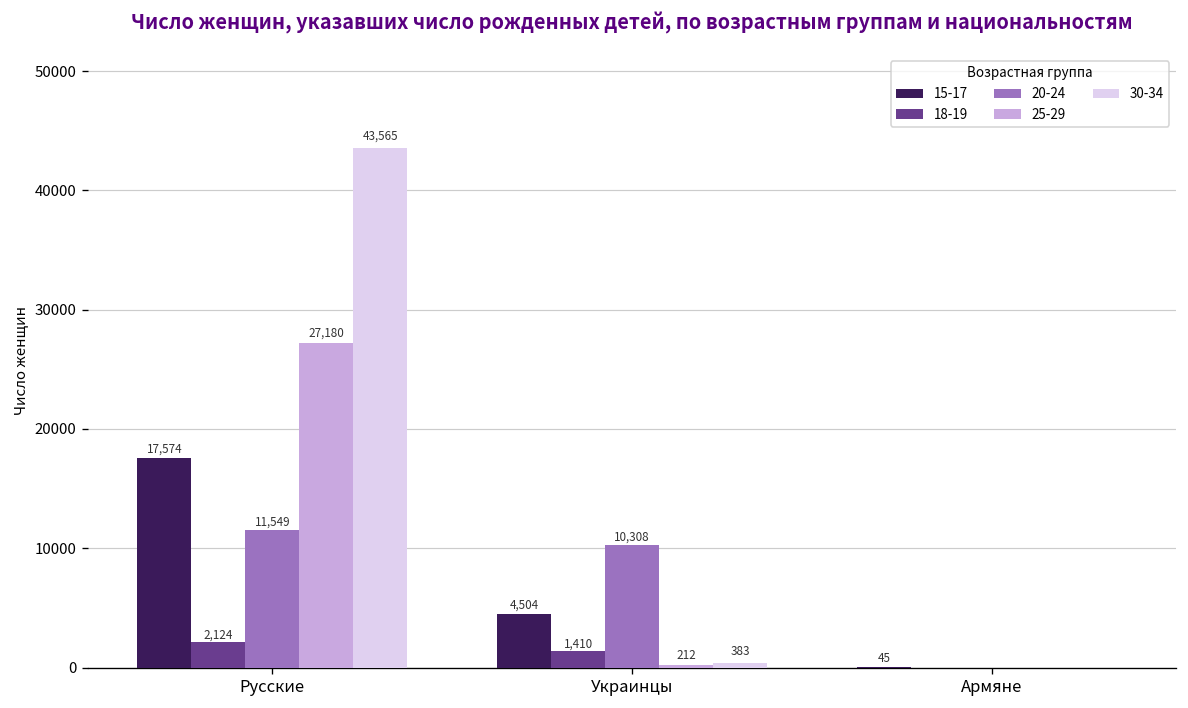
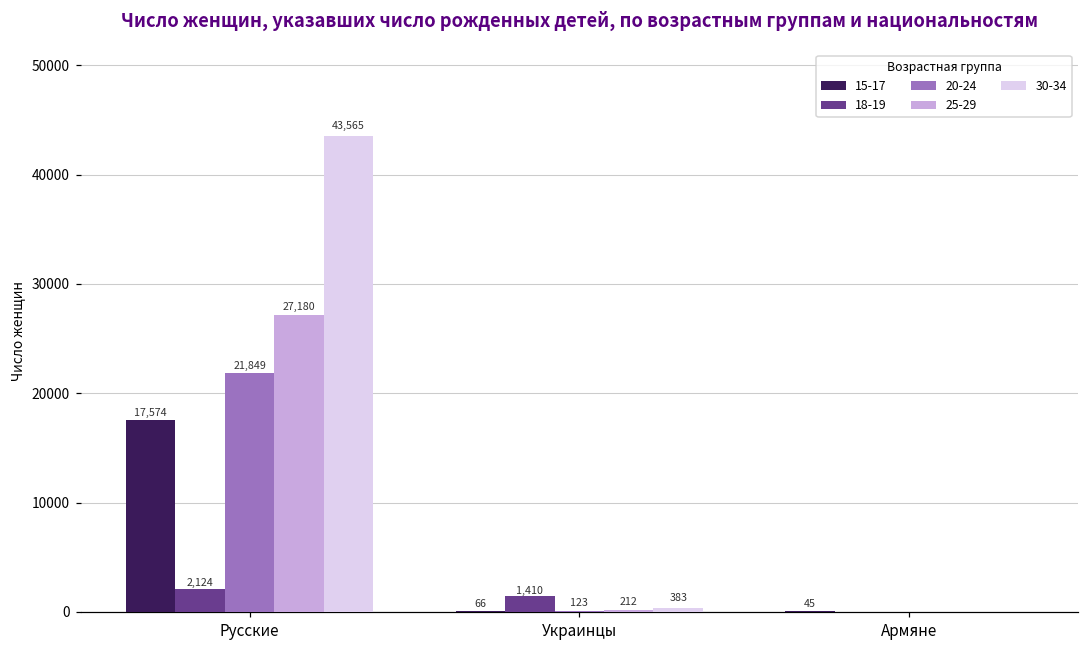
20-24, Русские: 11,549 -> 21,849
15-17, Украинцы: 4,504 -> 66
20-24, Украинцы: 10,308 -> 123
